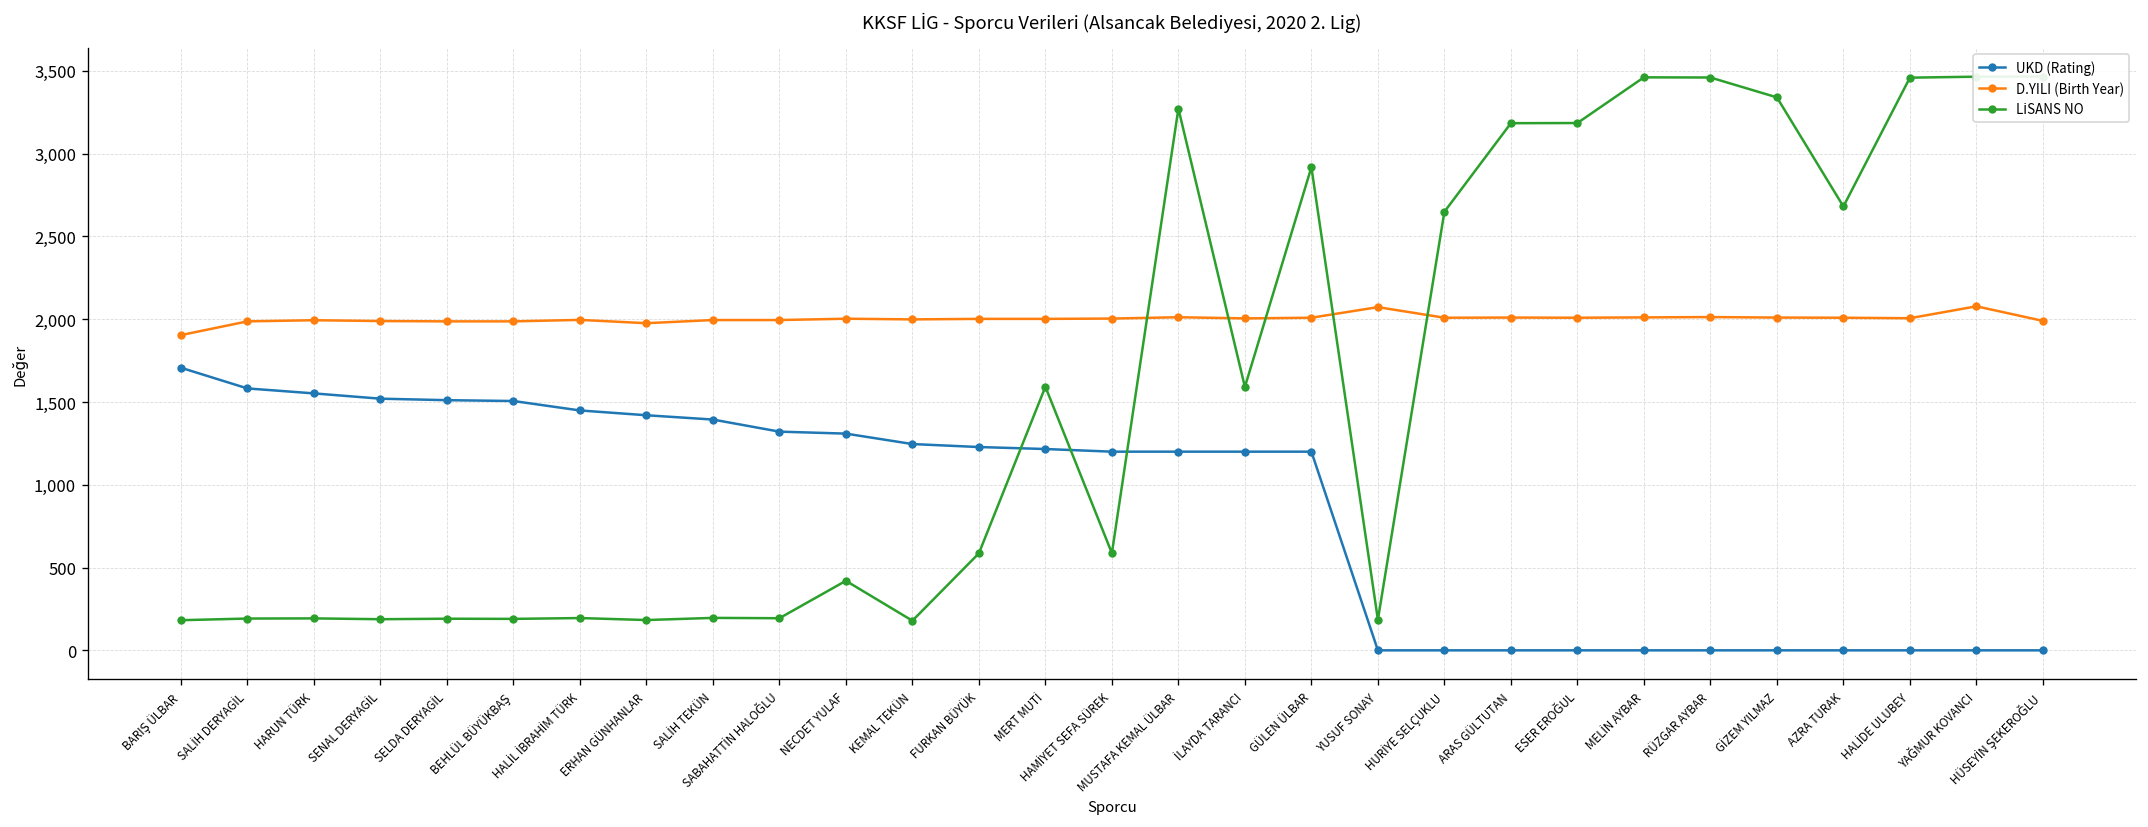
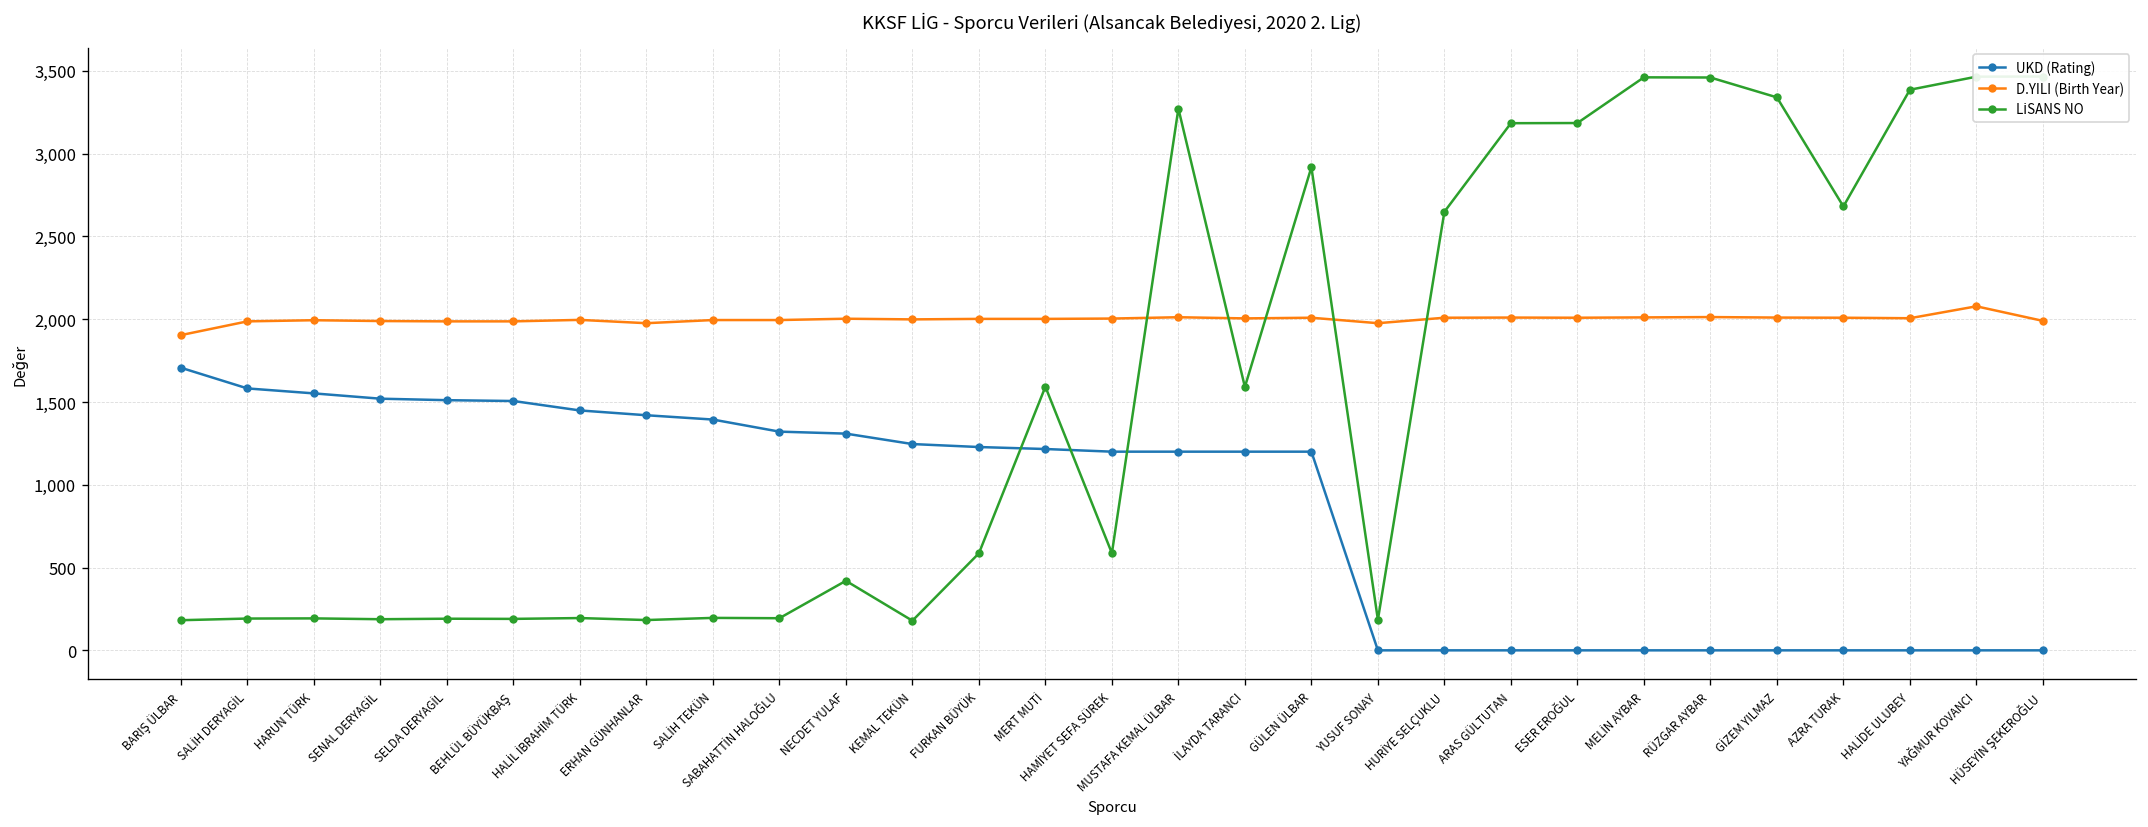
D.YILI (Birth Year), YUSUF SONAY: 2,070 -> 1,980
LİSANS NO, HALİDE ULUBEY: 3,460 -> 3,390
